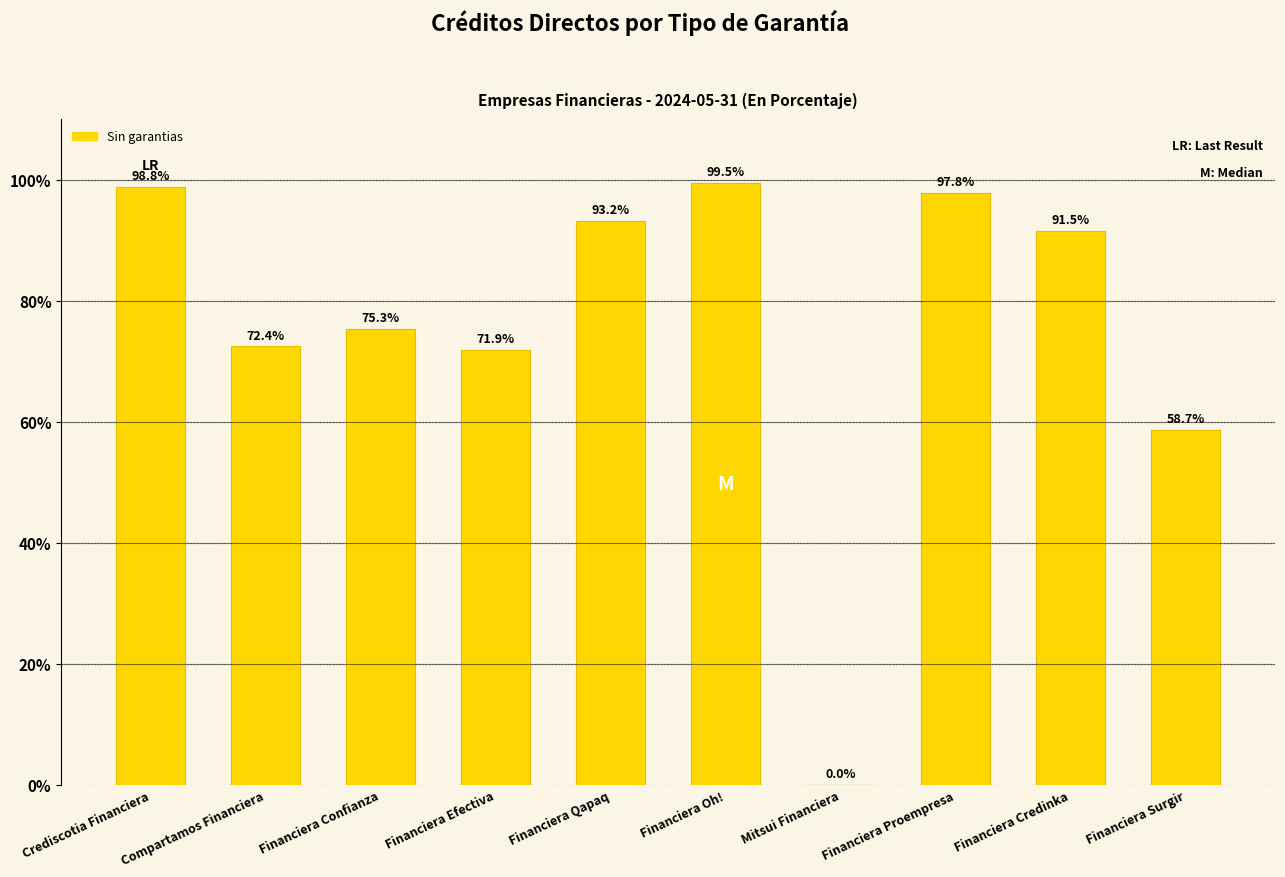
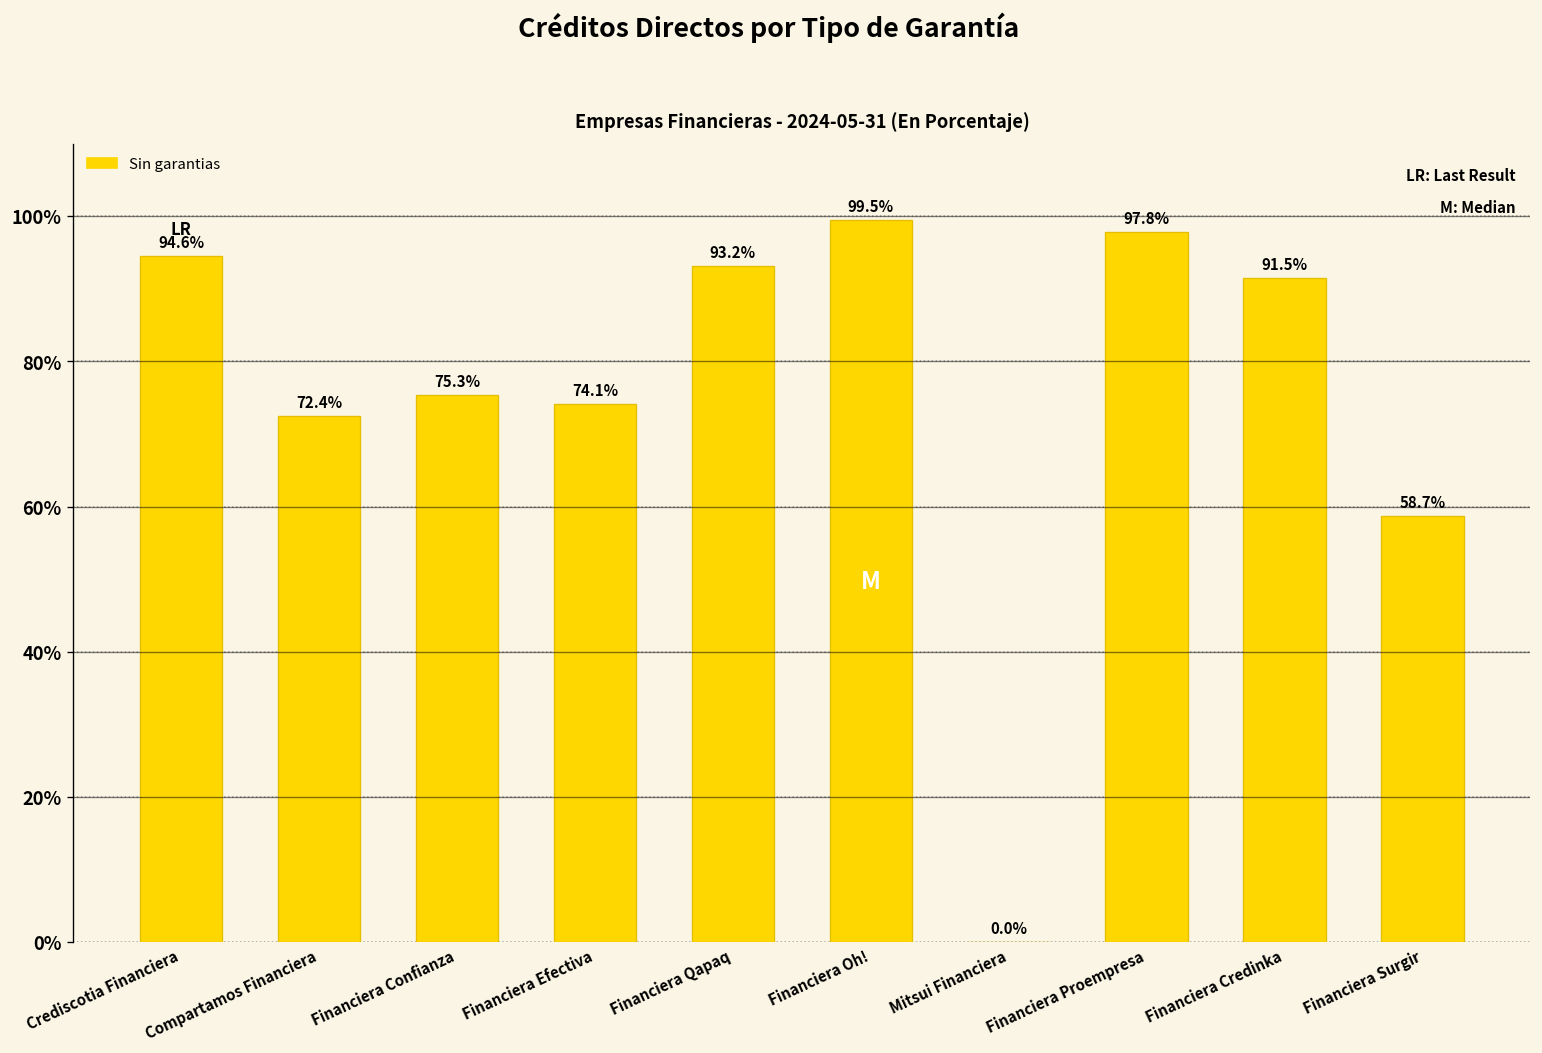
Crediscotia Financiera: 98.8% -> 94.6%
Financiera Efectiva: 71.9% -> 74.1%
